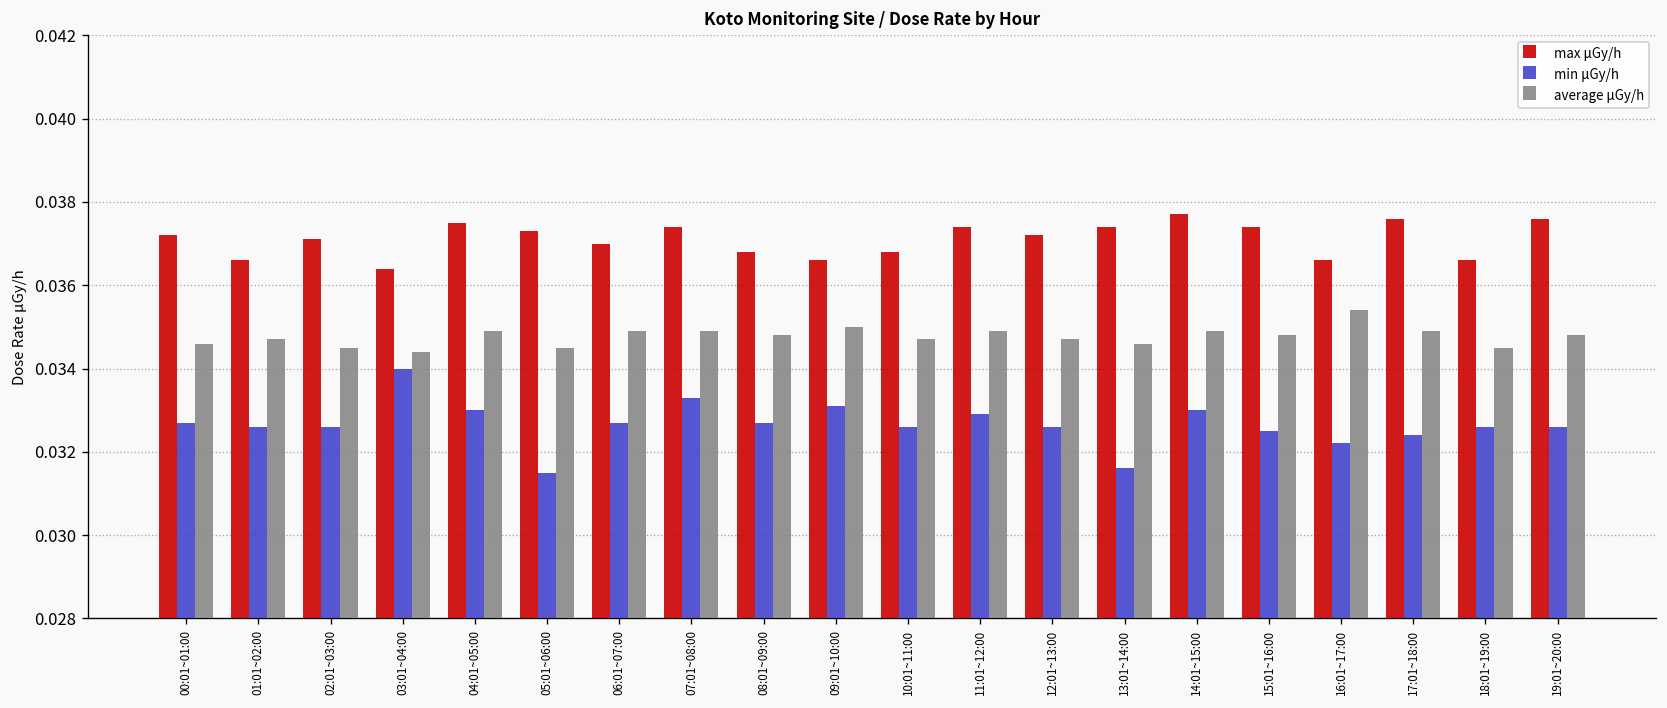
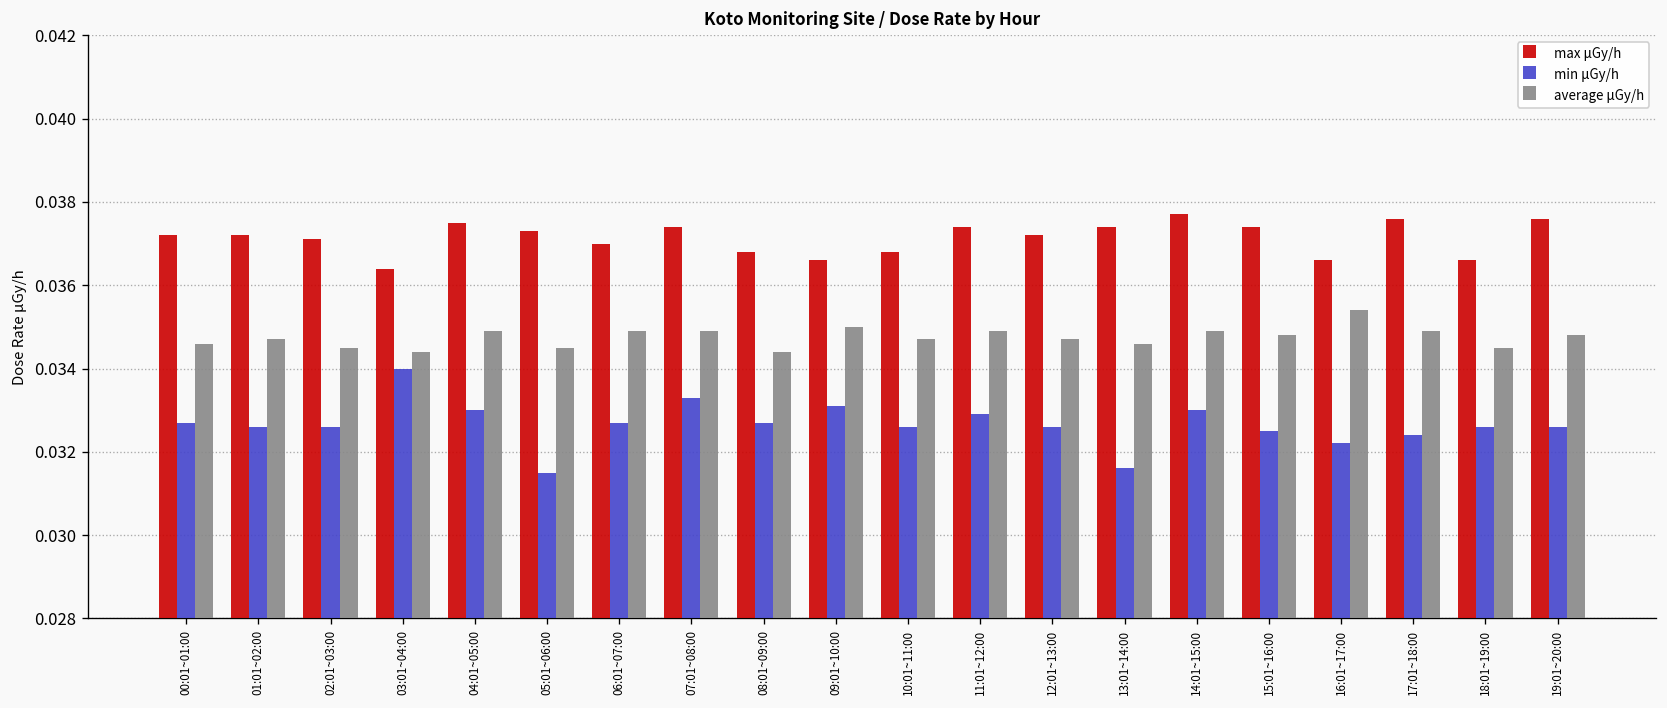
max μGy/h, 01:01~02:00: 0.0366 -> 0.0372
average μGy/h, 08:01~09:00: 0.0348 -> 0.0344
